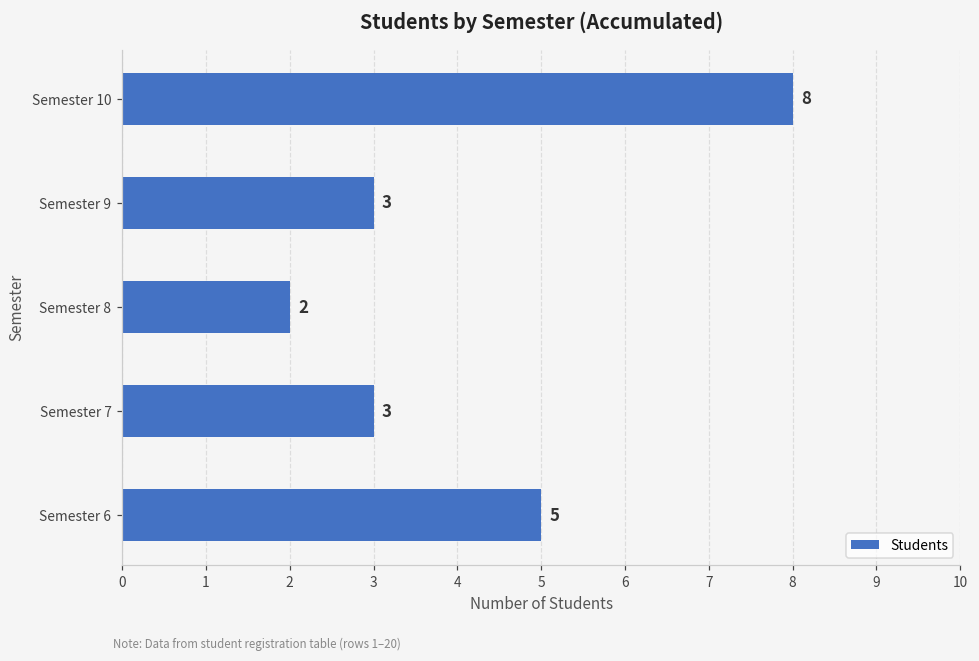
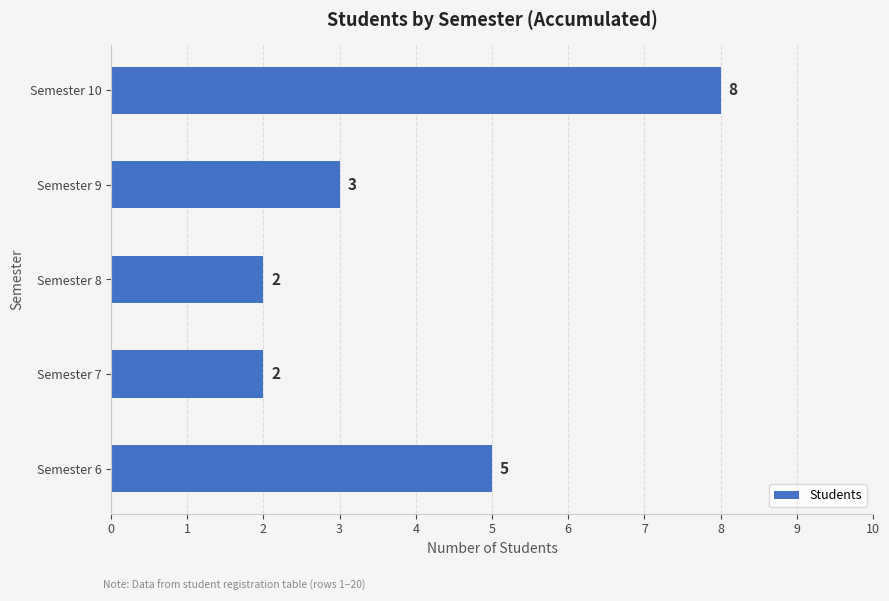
Semester 7: 3 -> 2
